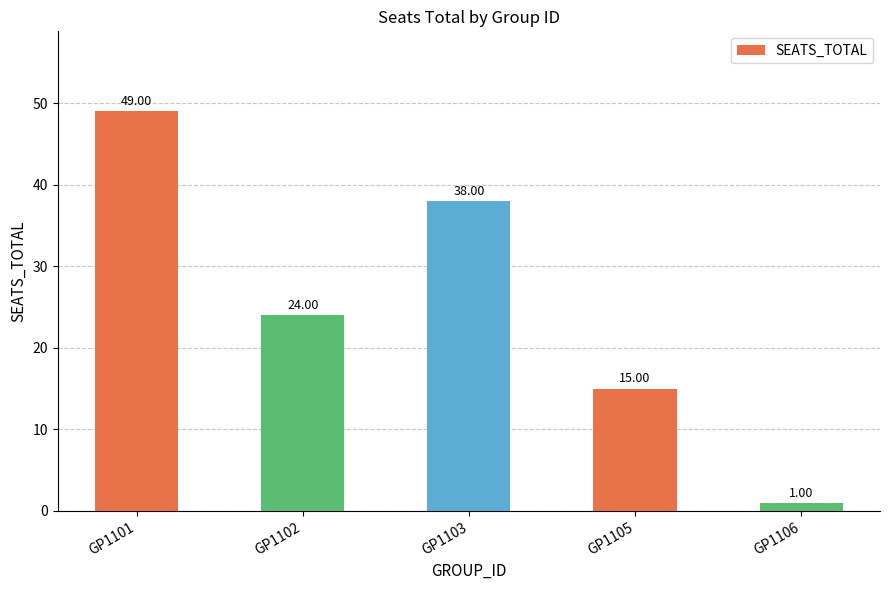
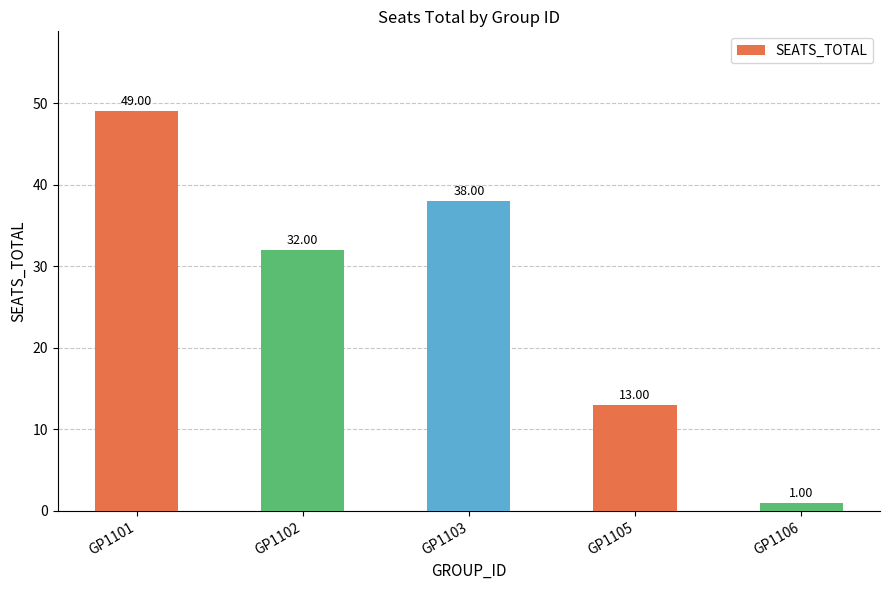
GP1102: 24.00 -> 32.00
GP1105: 15.00 -> 13.00
